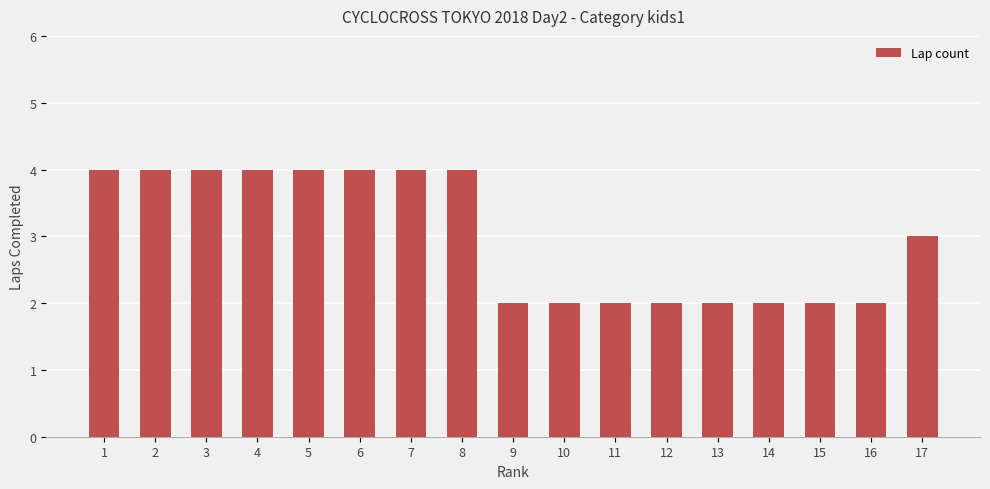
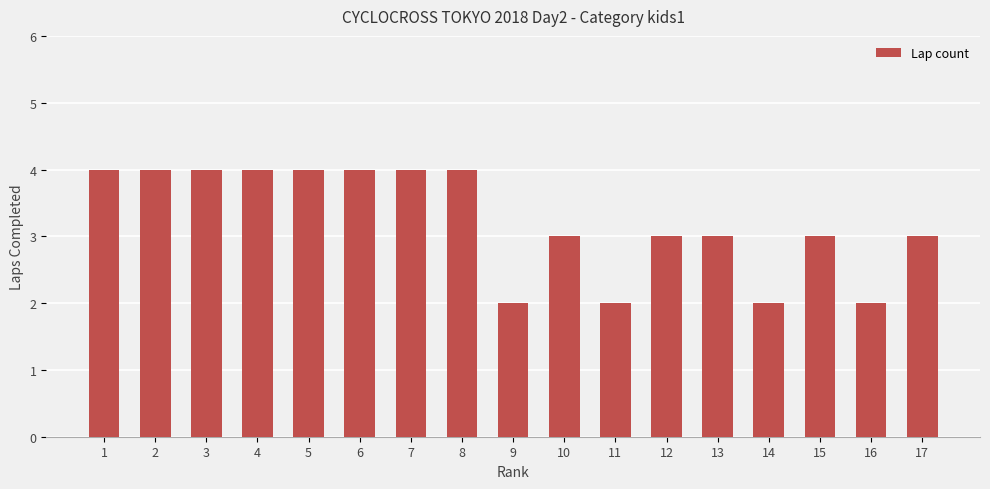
10: 2 -> 3
12: 2 -> 3
13: 2 -> 3
15: 2 -> 3
